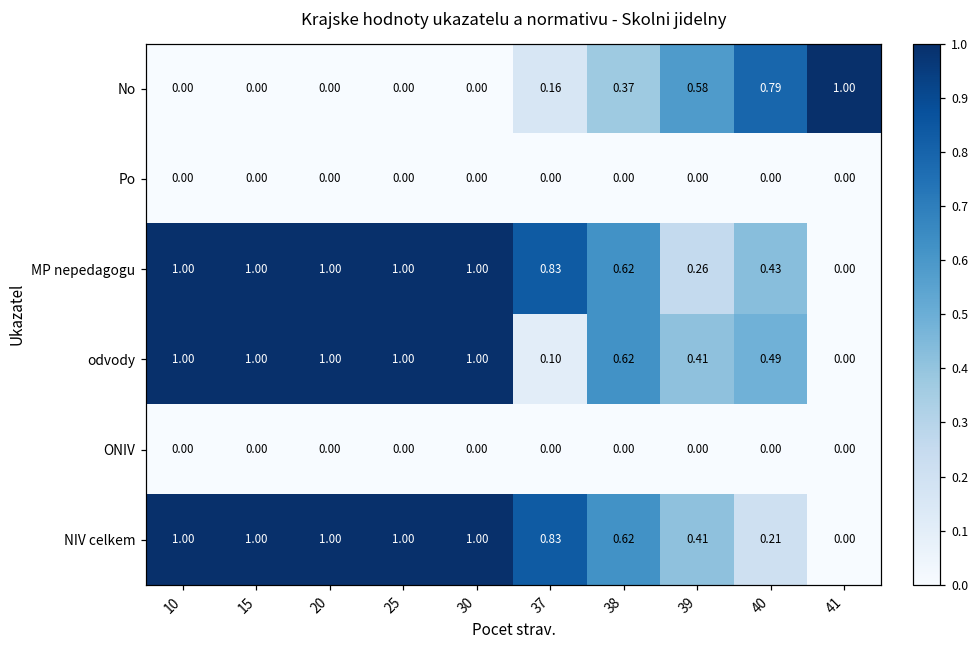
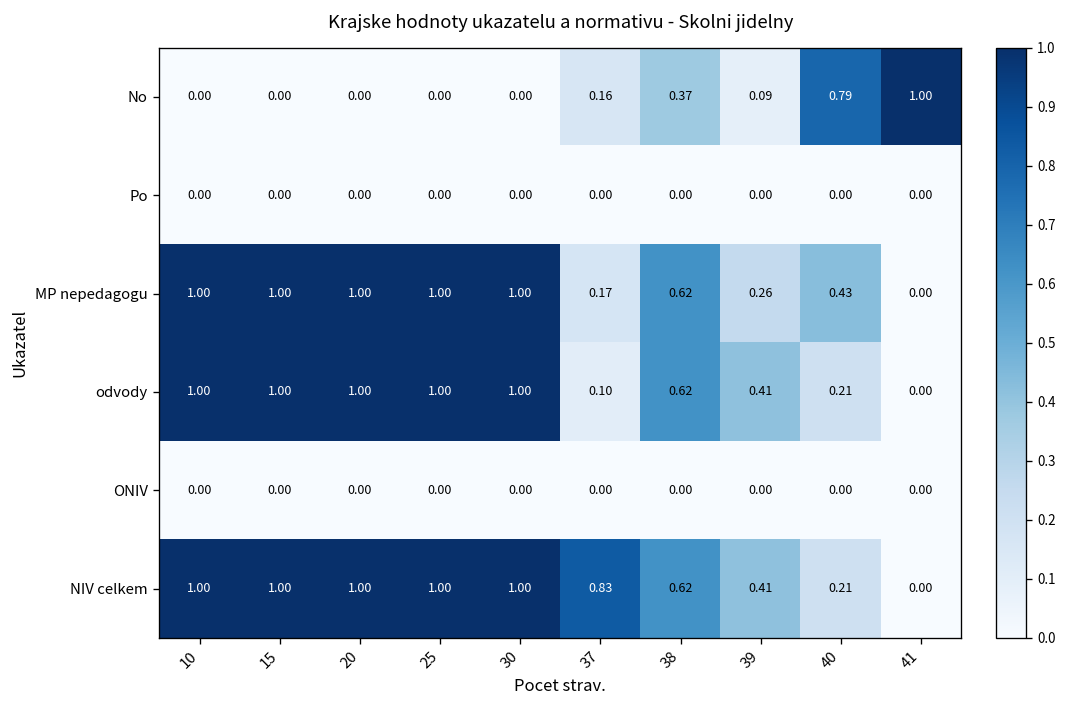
No, 39: 0.58 -> 0.09
MP nepedagogu, 37: 0.83 -> 0.17
odvody, 40: 0.49 -> 0.21
